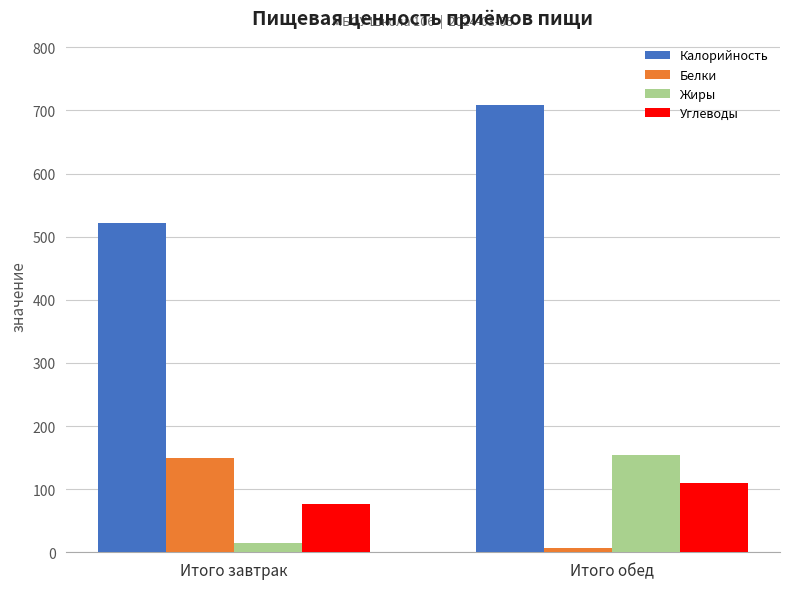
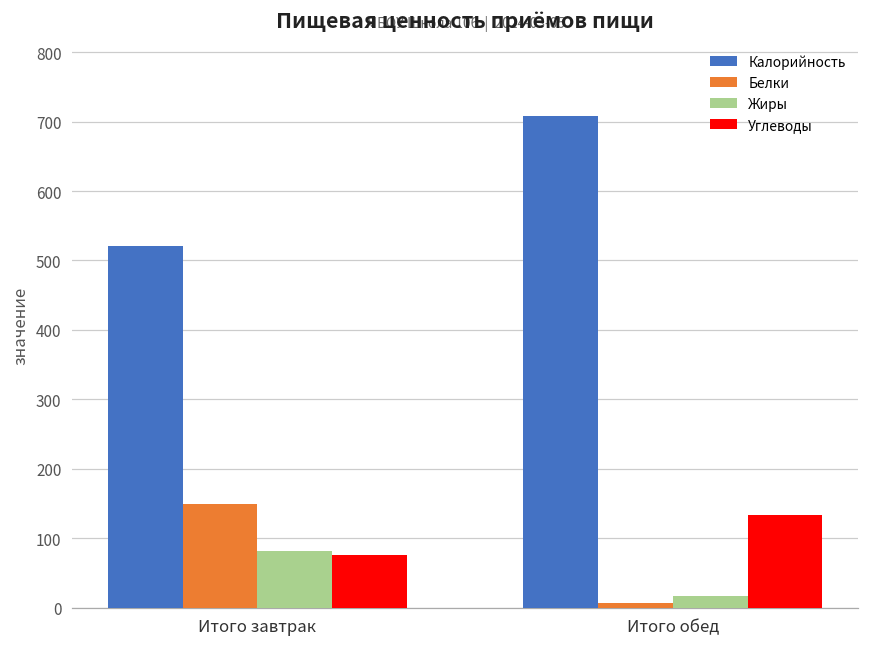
Жиры, Итого завтрак: 10 -> 80
Жиры, Итого обед: 150 -> 20
Углеводы, Итого обед: 110 -> 130
